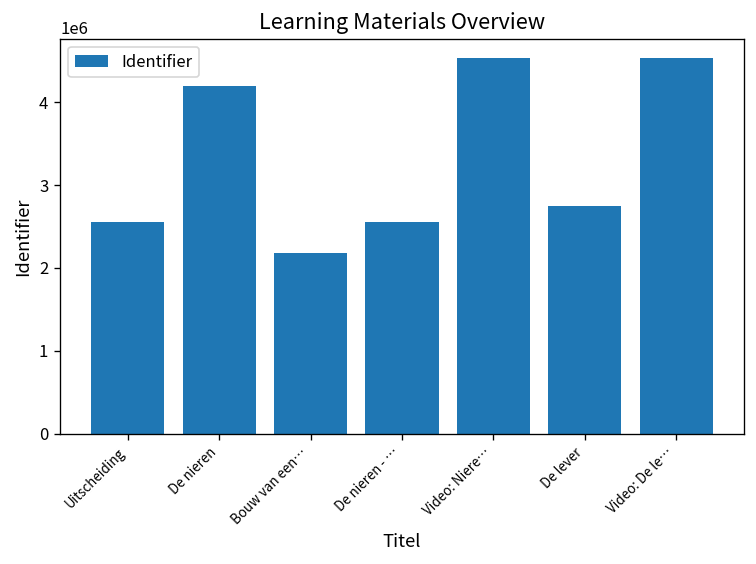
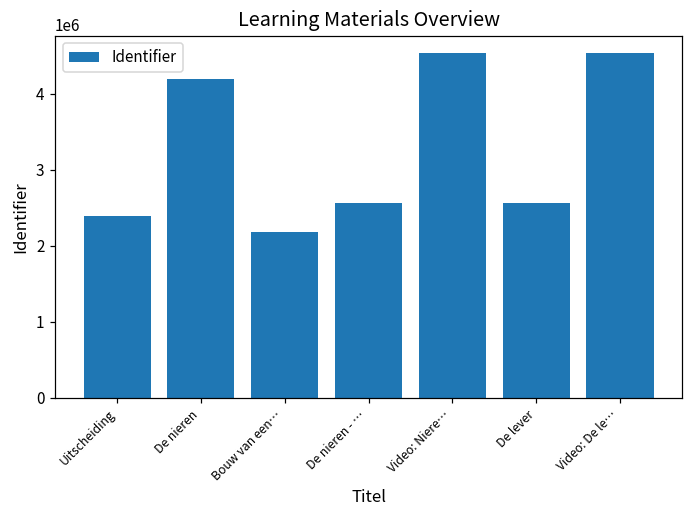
Uitscheiding: 2600000 -> 2400000
De lever: 2700000 -> 2600000
